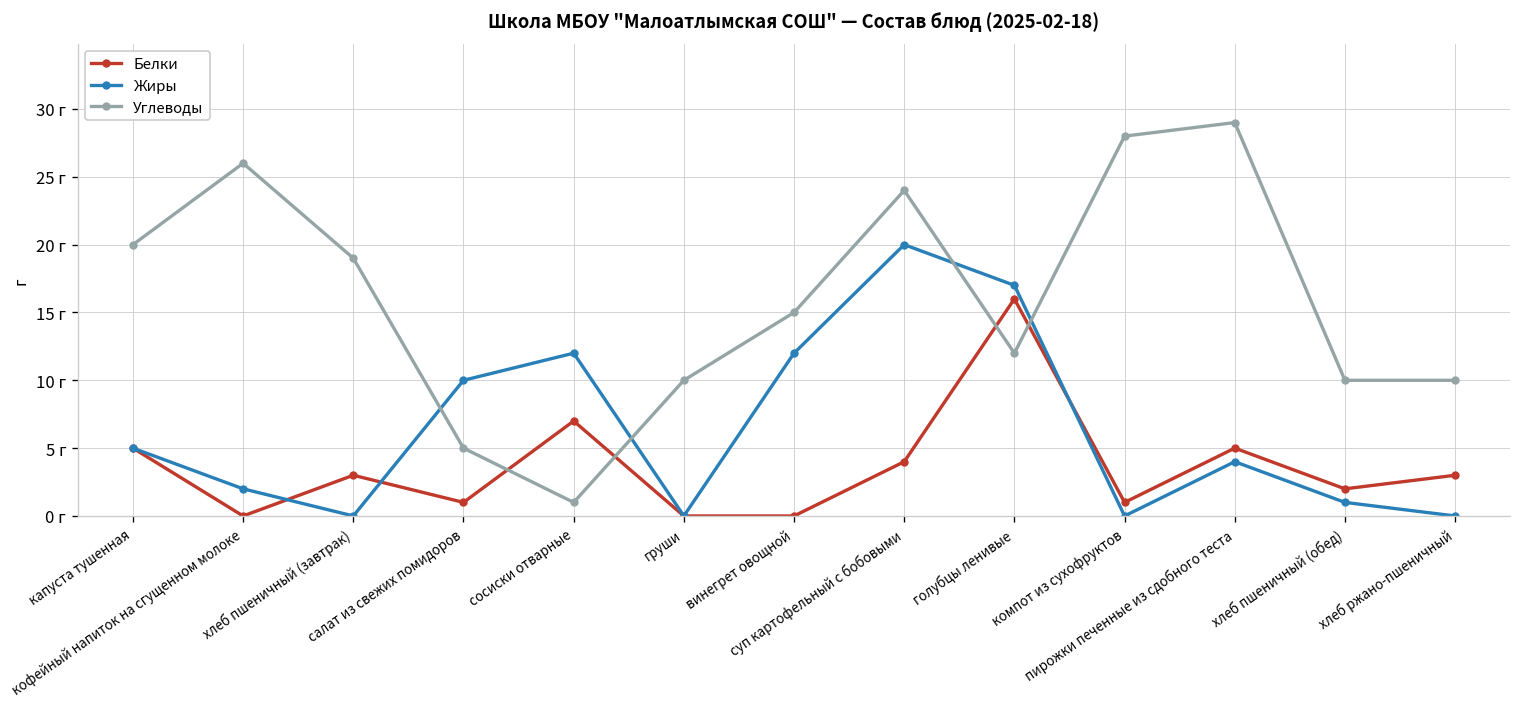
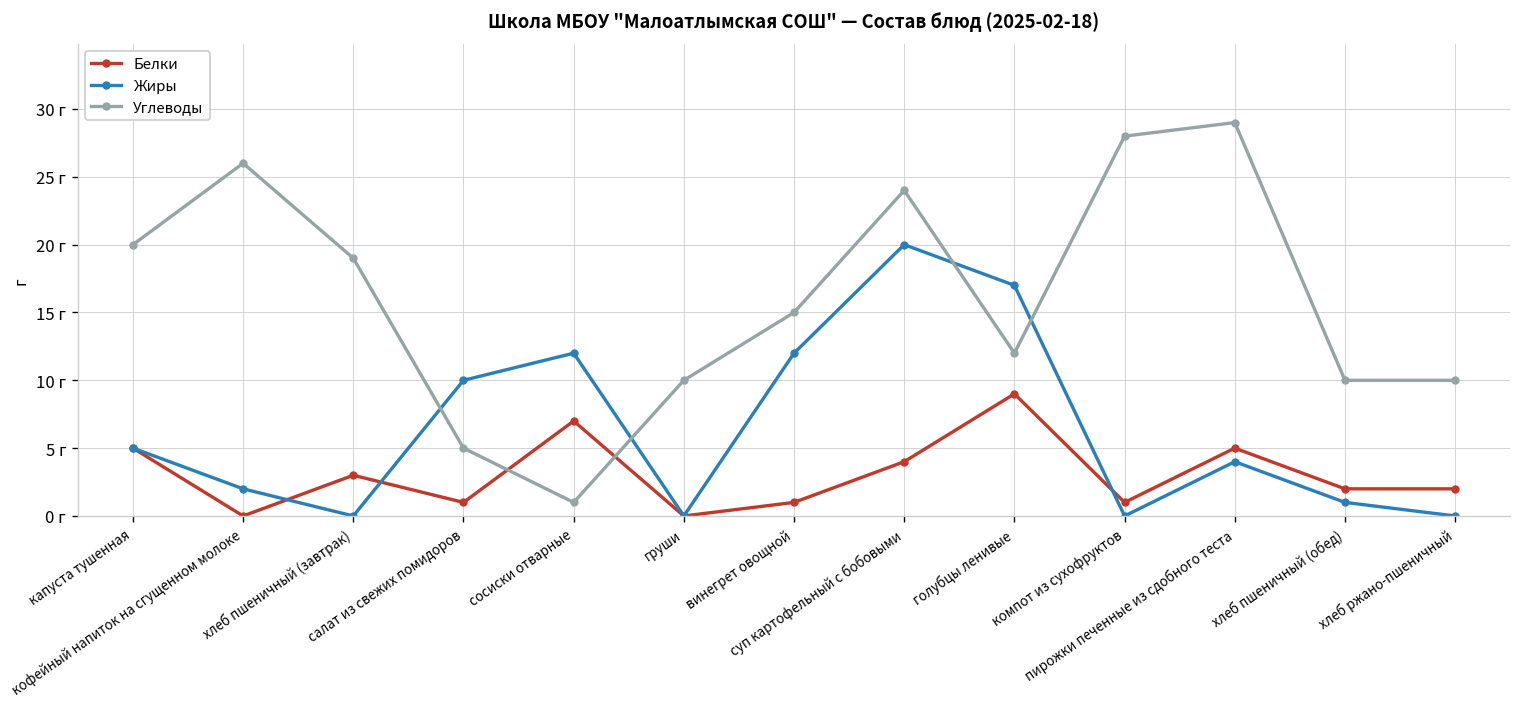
Белки, винегрет овощной: 0 г -> 1 г
Белки, голубцы ленивые: 16 г -> 9 г
Белки, хлеб ржано-пшеничный: 3 г -> 2 г
